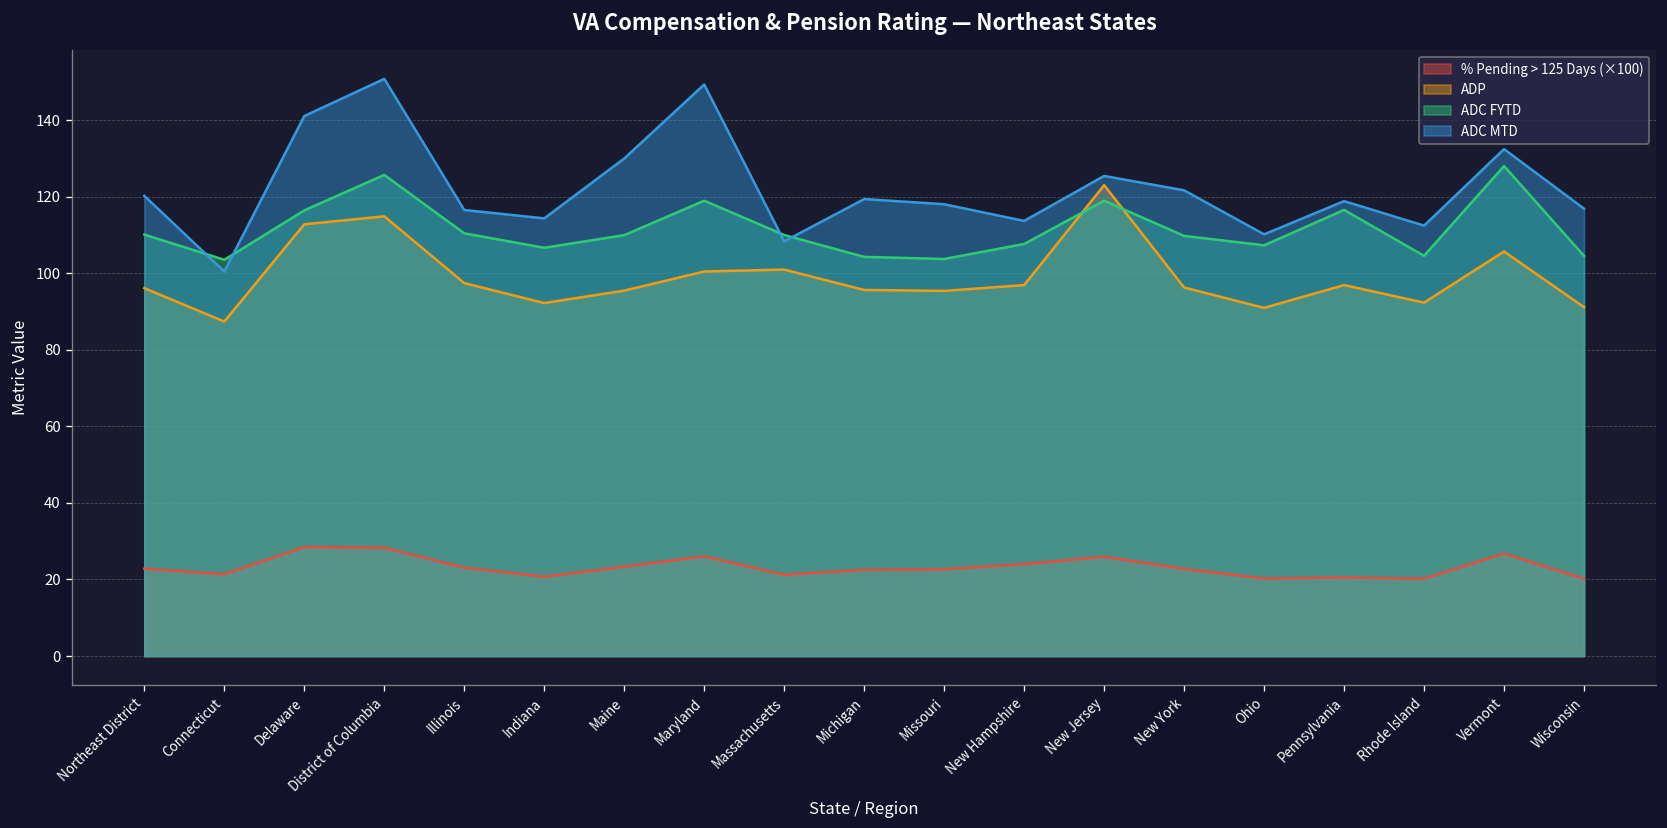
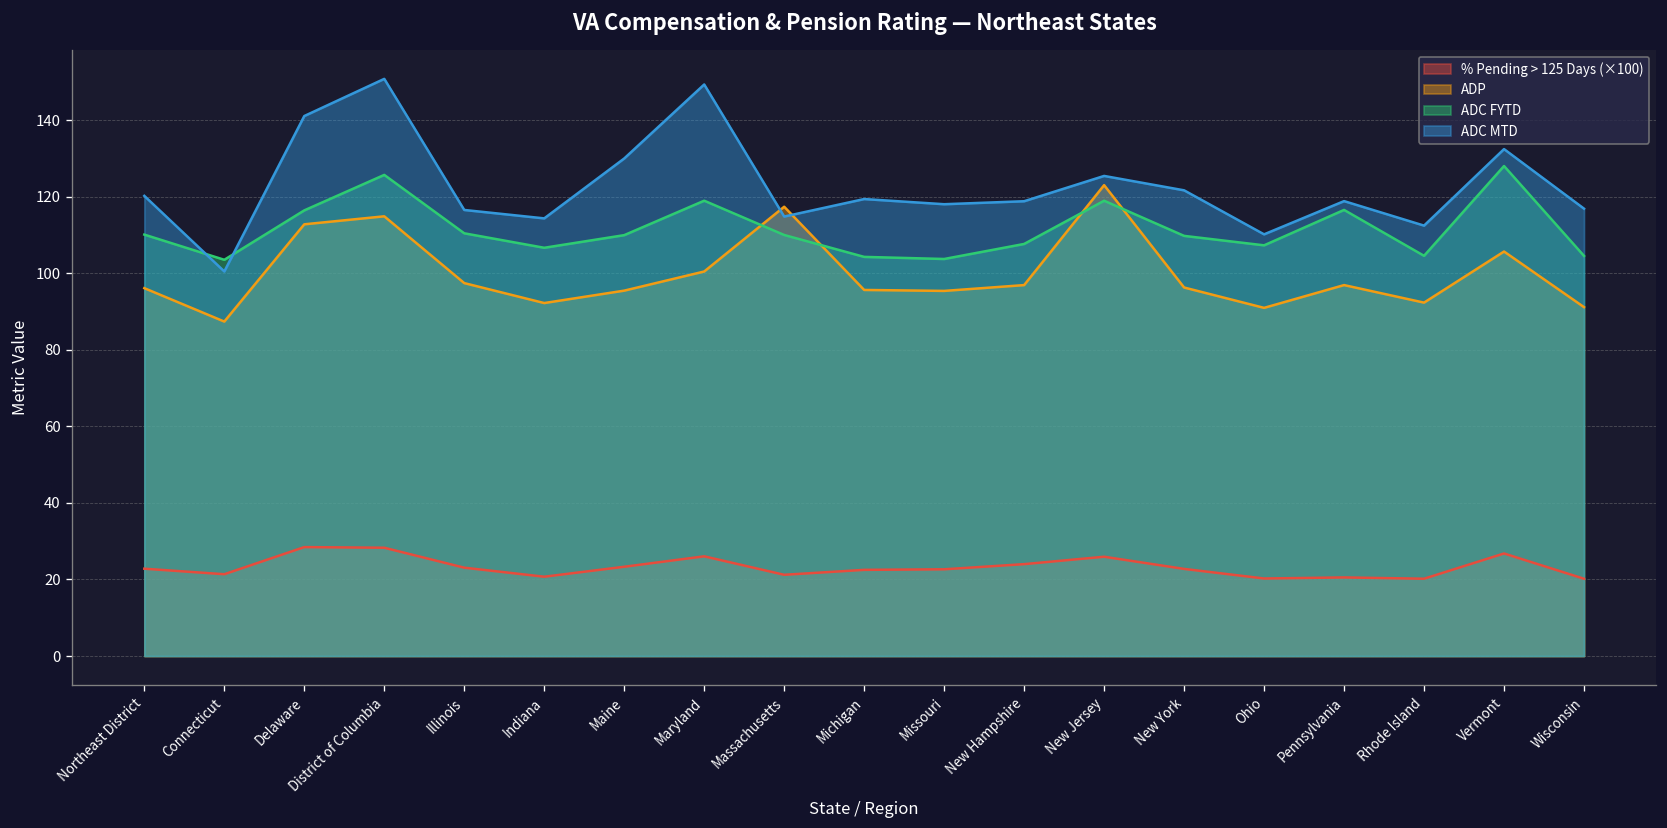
ADP, Massachusetts: 101 -> 117
ADC MTD, Massachusetts: 108 -> 115
ADC MTD, New Hampshire: 114 -> 119
